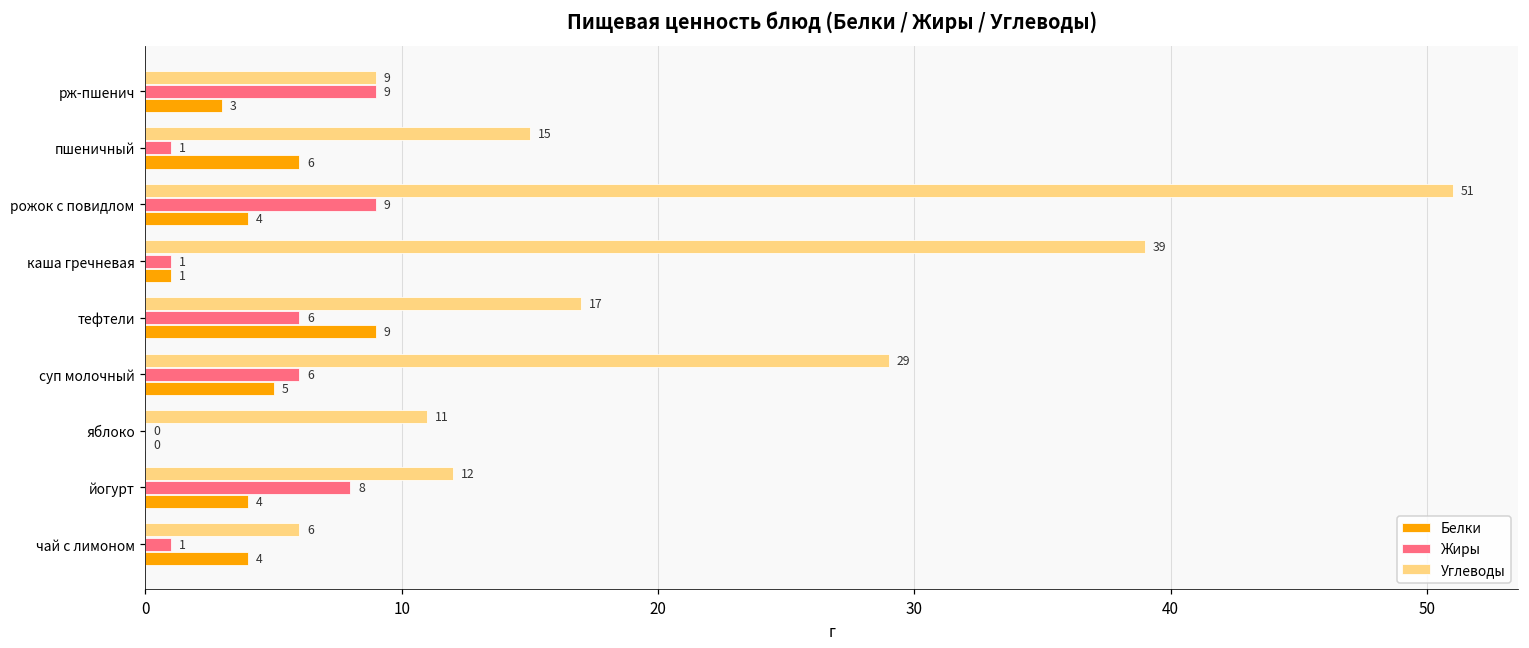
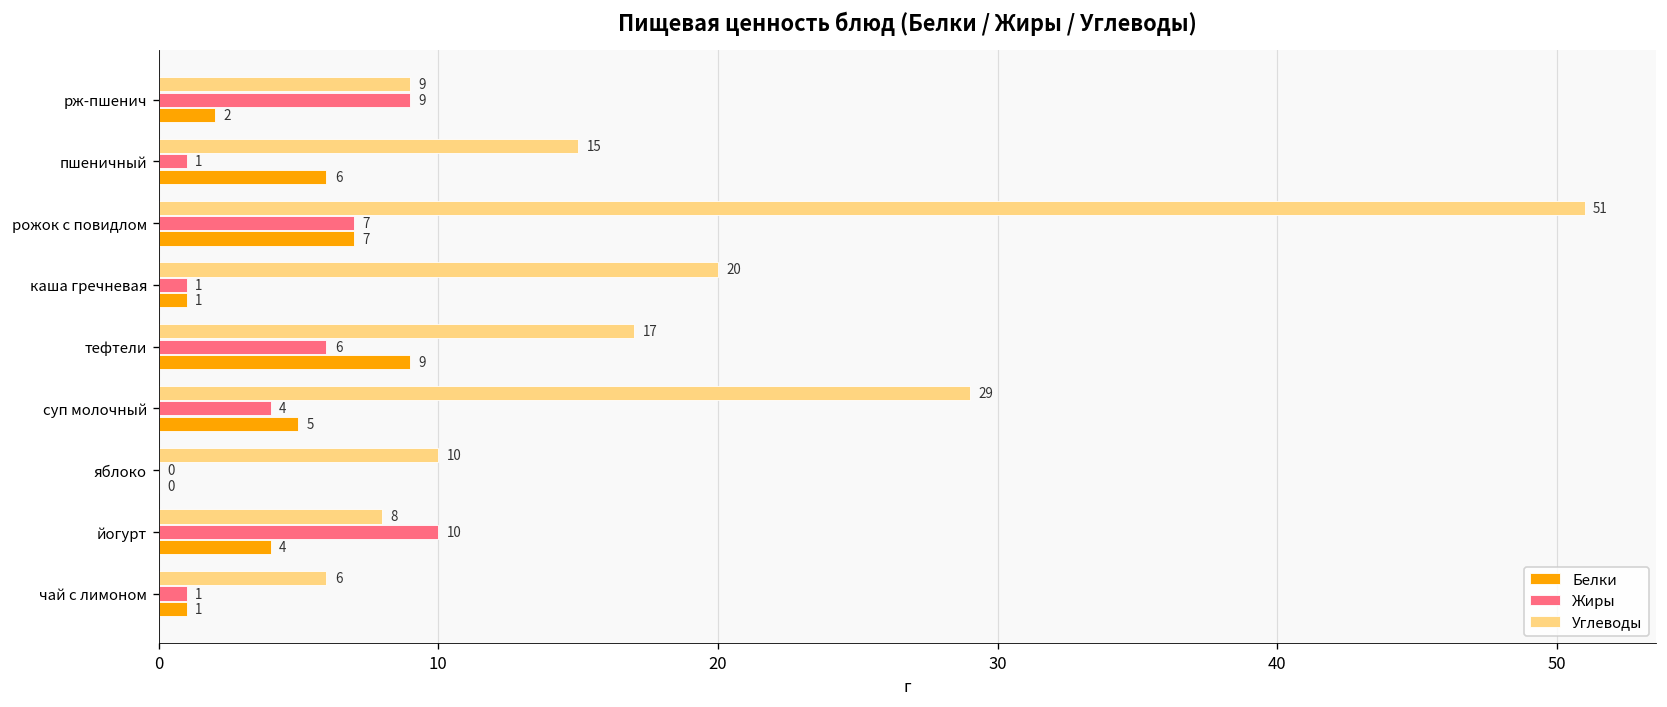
Белки, рж-пшенич: 3 -> 2
Жиры, рожок с повидлом: 9 -> 7
Белки, рожок с повидлом: 4 -> 7
Углеводы, каша гречневая: 39 -> 20
Жиры, суп молочный: 6 -> 4
Углеводы, яблоко: 11 -> 10
Углеводы, йогурт: 12 -> 8
Жиры, йогурт: 8 -> 10
Белки, чай с лимоном: 4 -> 1
